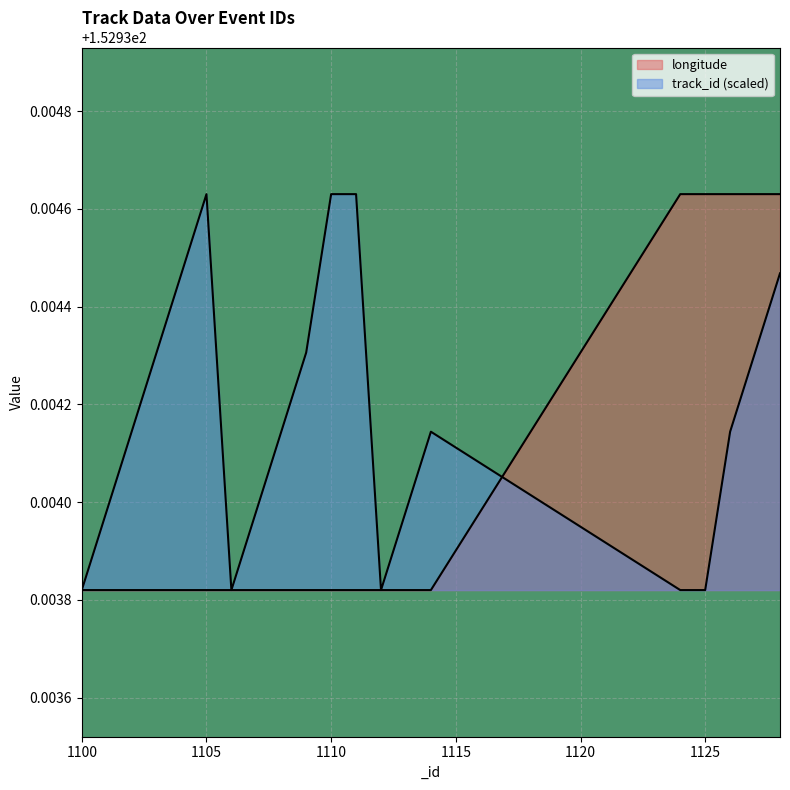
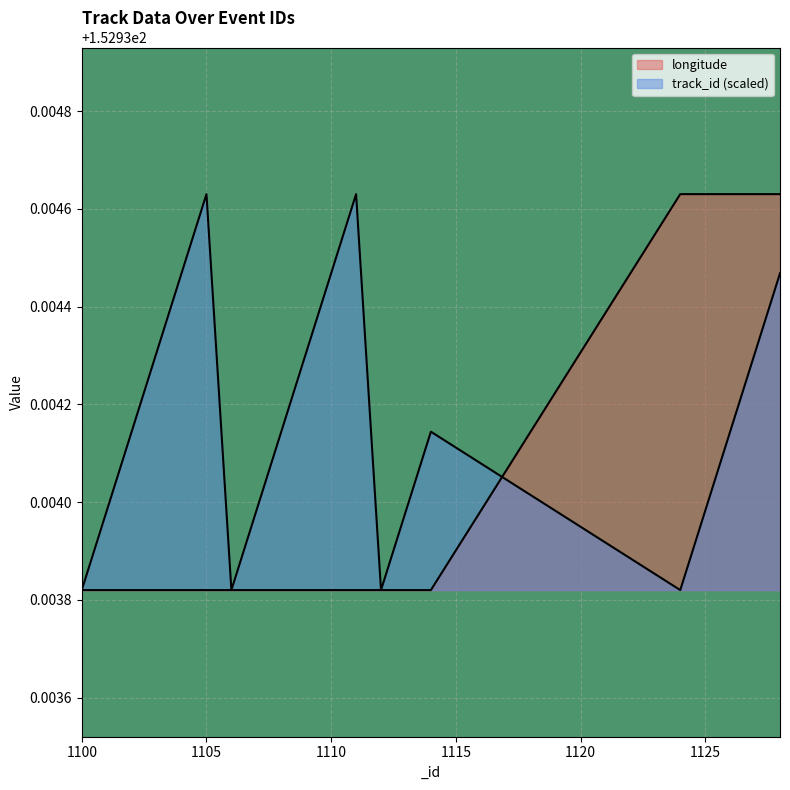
track_id (scaled), 1110: 152.93463 -> 152.93447
track_id (scaled), 1125: 152.93382 -> 152.93398
